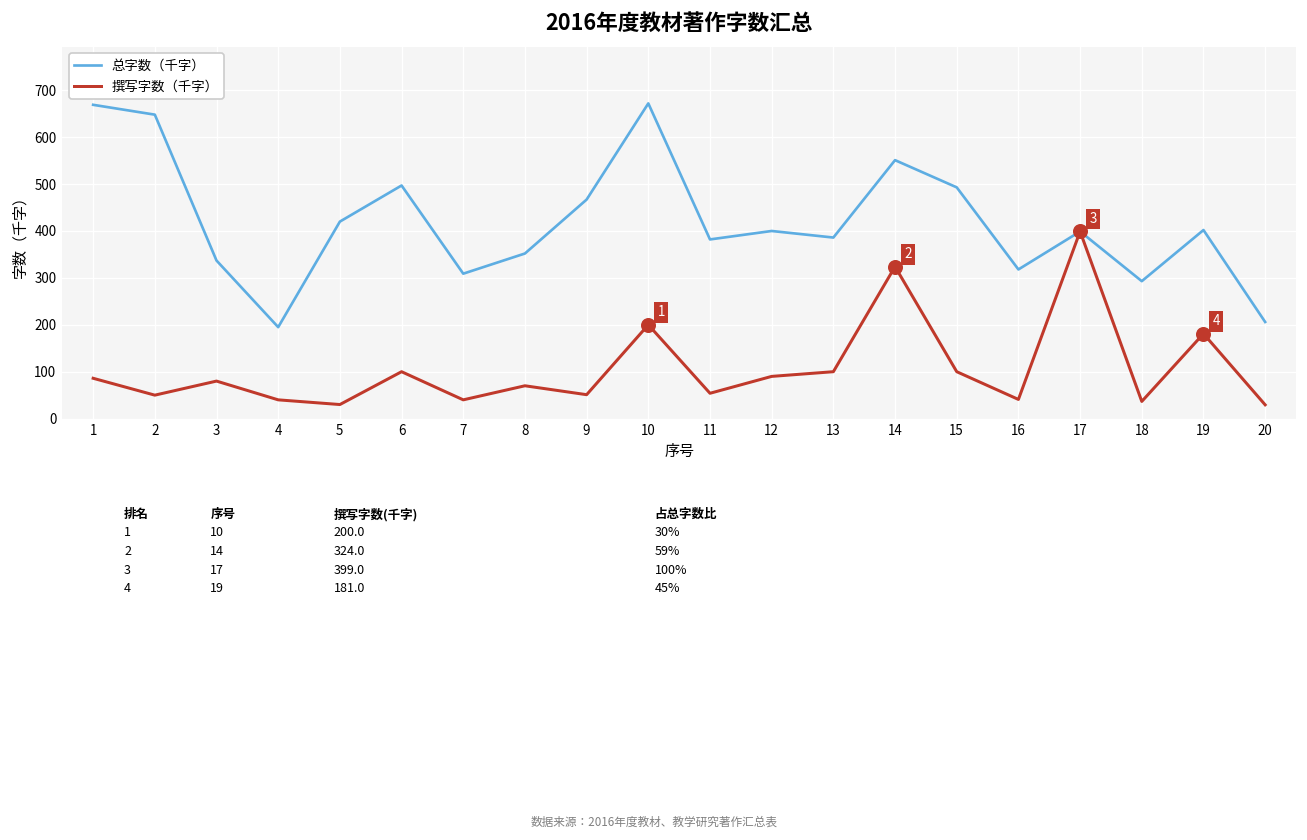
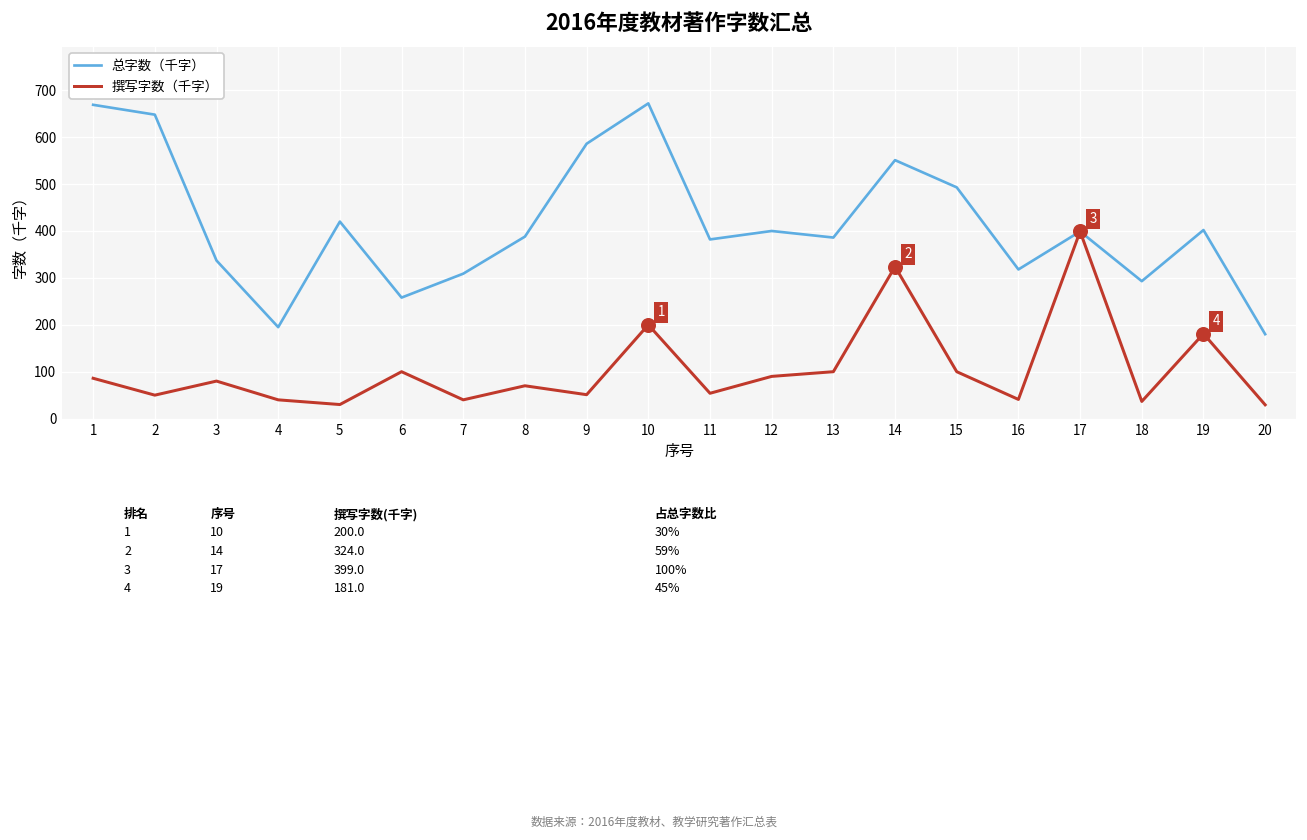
总字数（千字）, 6: 500 -> 260
总字数（千字）, 8: 350 -> 390
总字数（千字）, 9: 470 -> 590
总字数（千字）, 20: 210 -> 180
